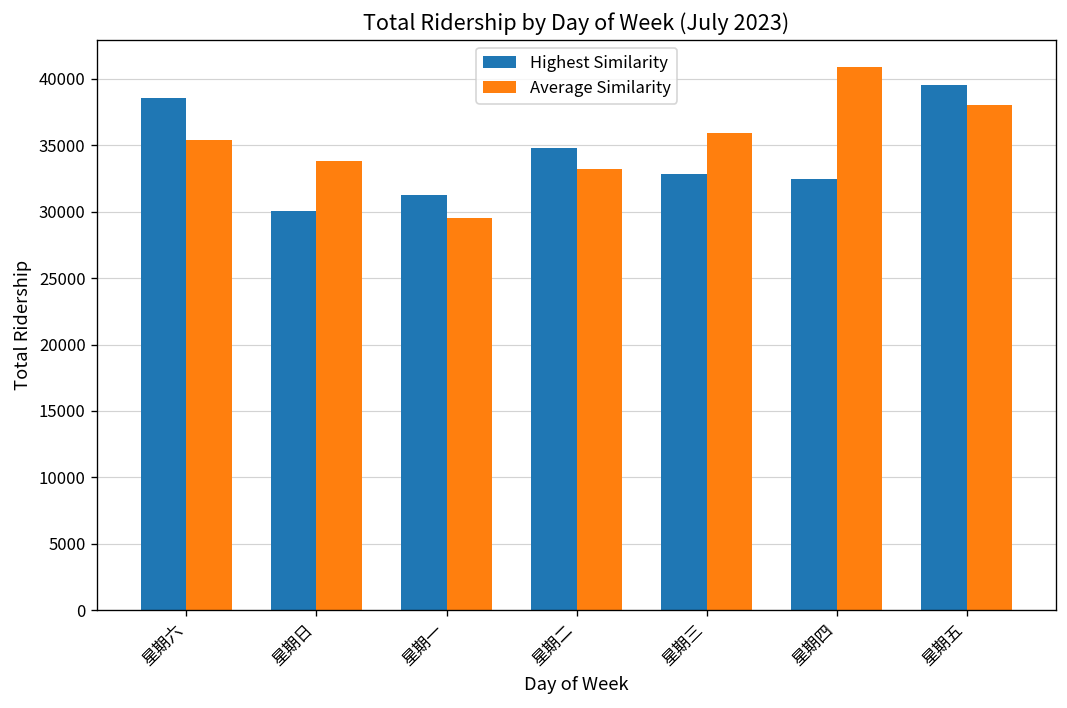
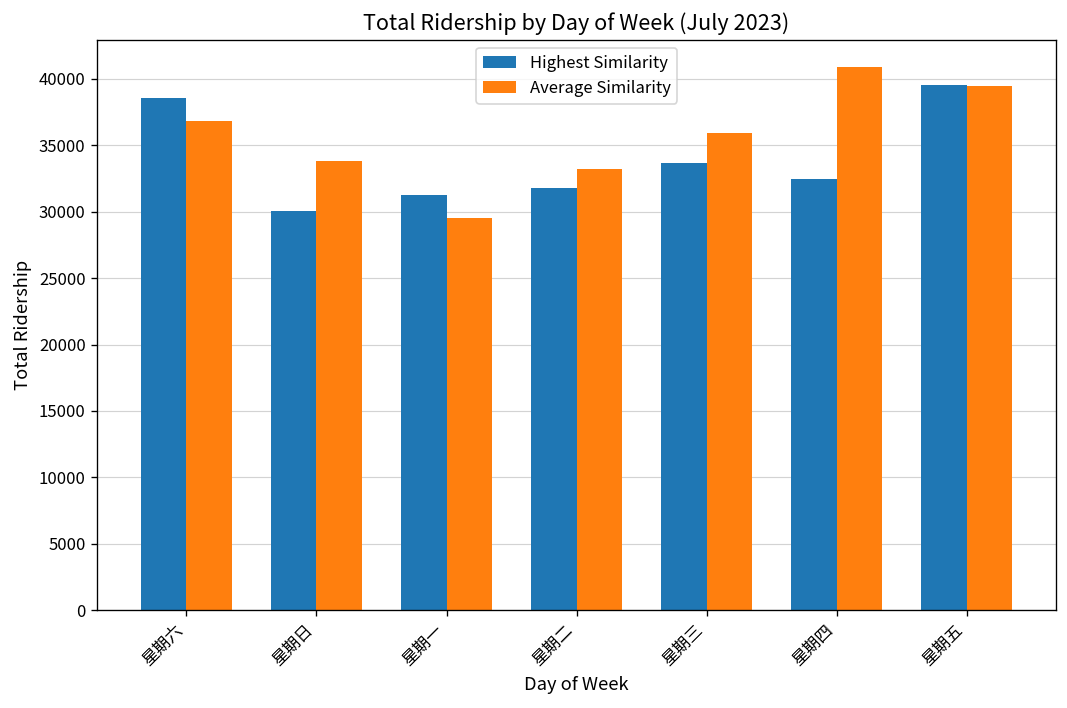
Average Similarity, 星期六: 35400 -> 36800
Highest Similarity, 星期二: 34800 -> 31800
Highest Similarity, 星期三: 32800 -> 33700
Average Similarity, 星期五: 38100 -> 39500
